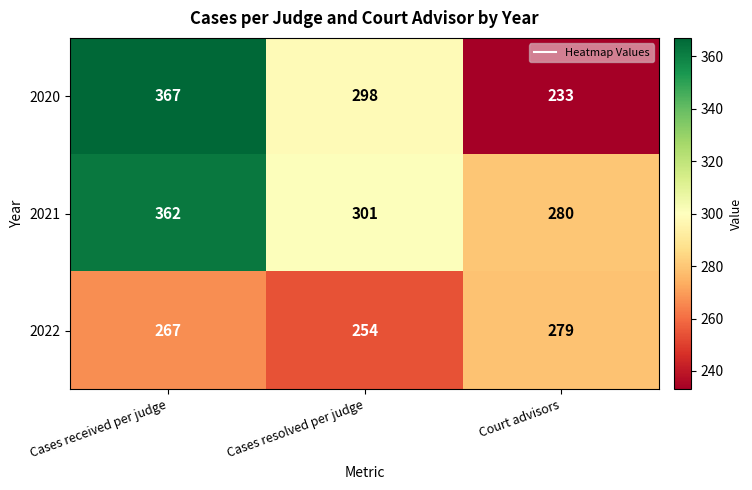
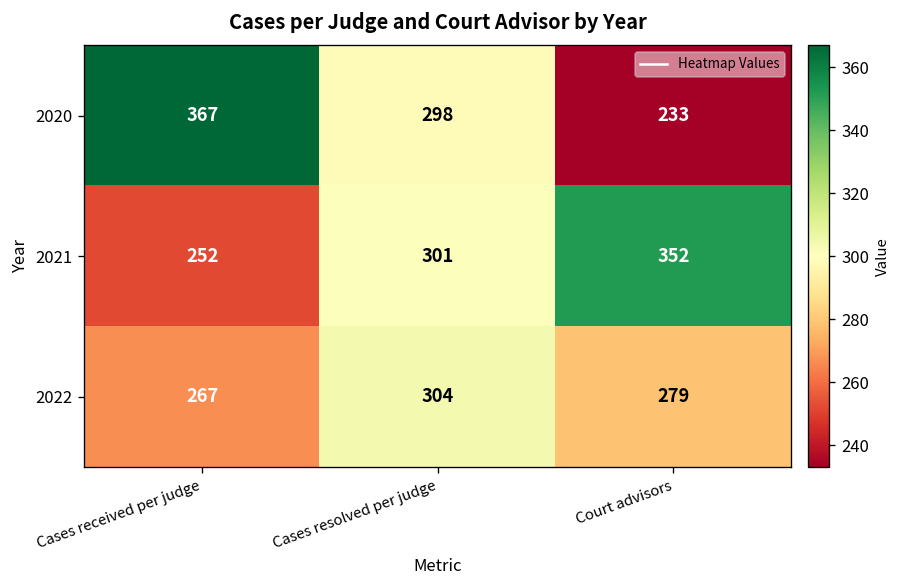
2021, Cases received per judge: 362 -> 252
2021, Court advisors: 280 -> 352
2022, Cases resolved per judge: 254 -> 304
